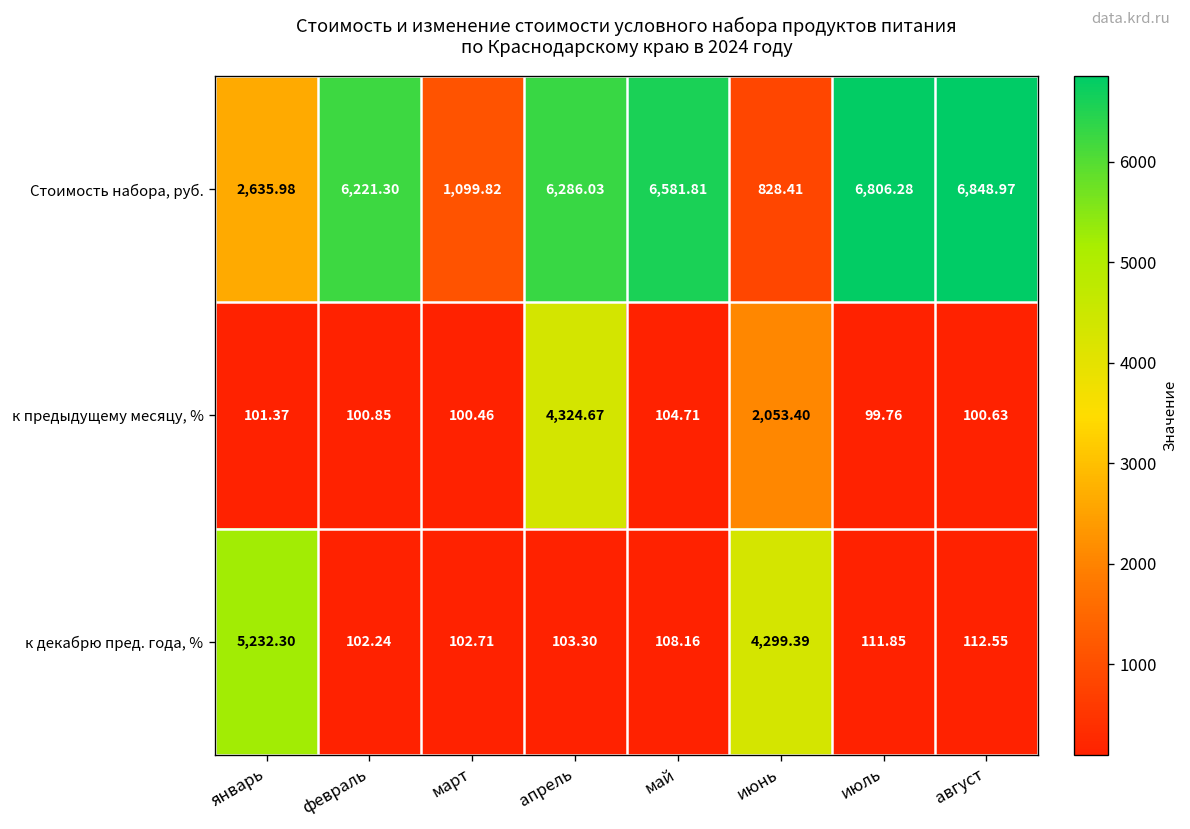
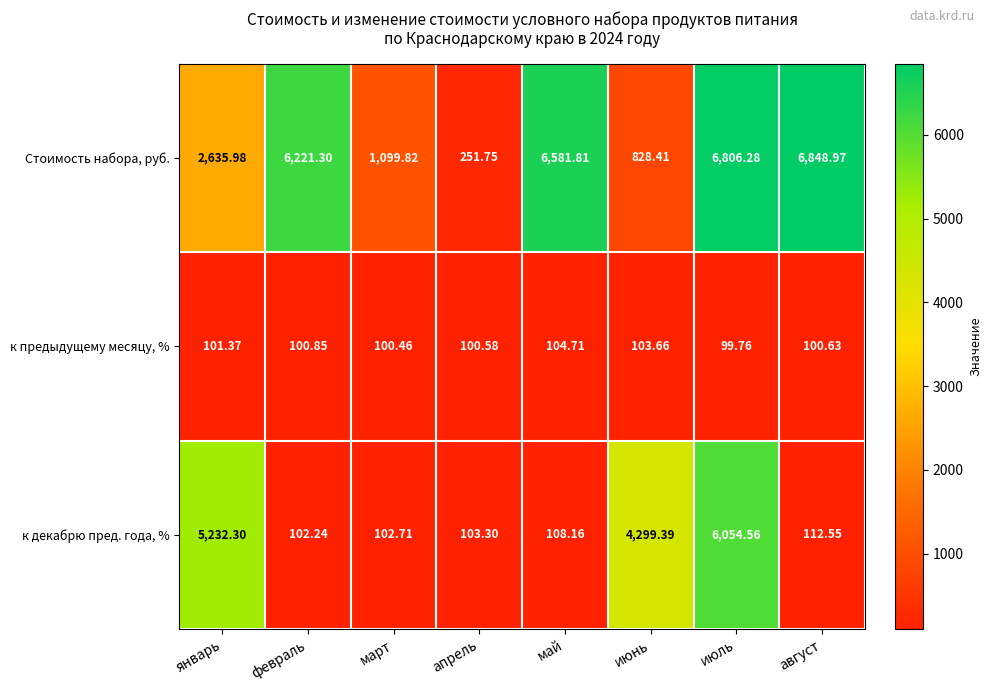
Стоимость набора, руб., апрель: 6,286.03 -> 251.75
к предыдущему месяцу, %, апрель: 4,324.67 -> 100.58
к предыдущему месяцу, %, июнь: 2,053.40 -> 103.66
к декабрю пред. года, %, июль: 111.85 -> 6,054.56
